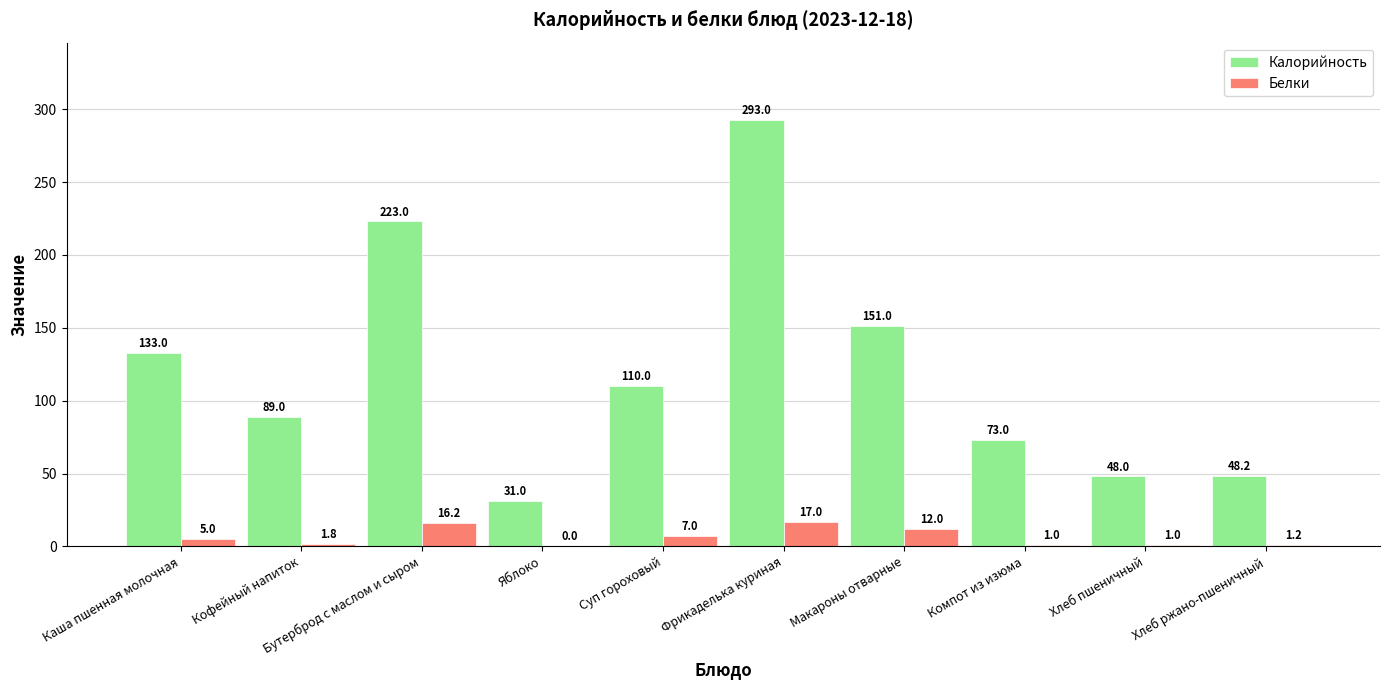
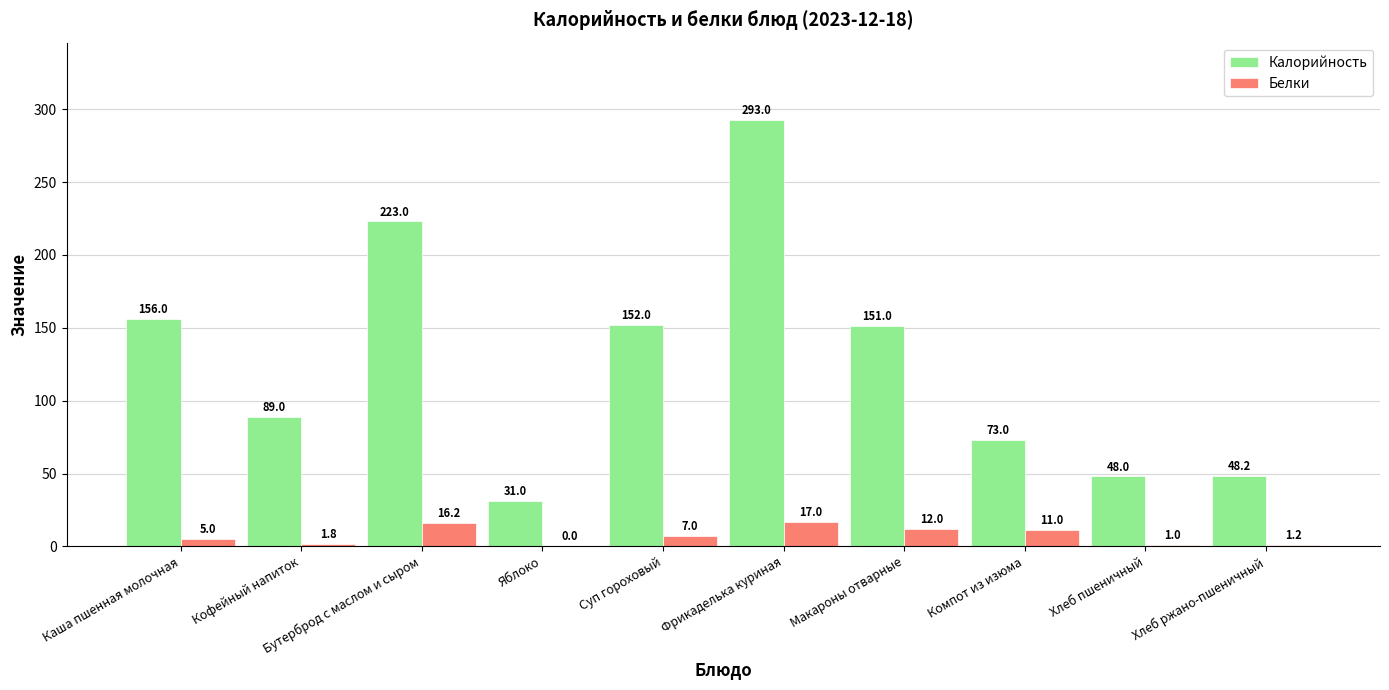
Калорийность, Каша пшенная молочная: 133.0 -> 156.0
Калорийность, Суп гороховый: 110.0 -> 152.0
Белки, Компот из изюма: 1.0 -> 11.0
